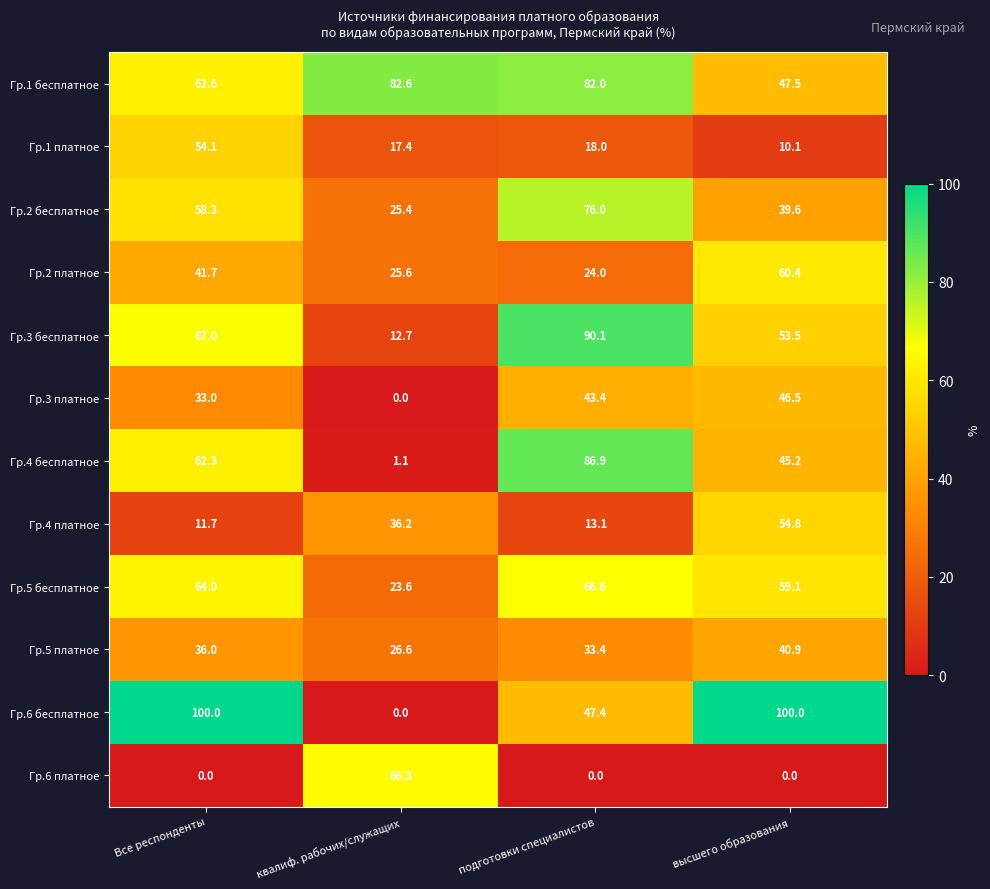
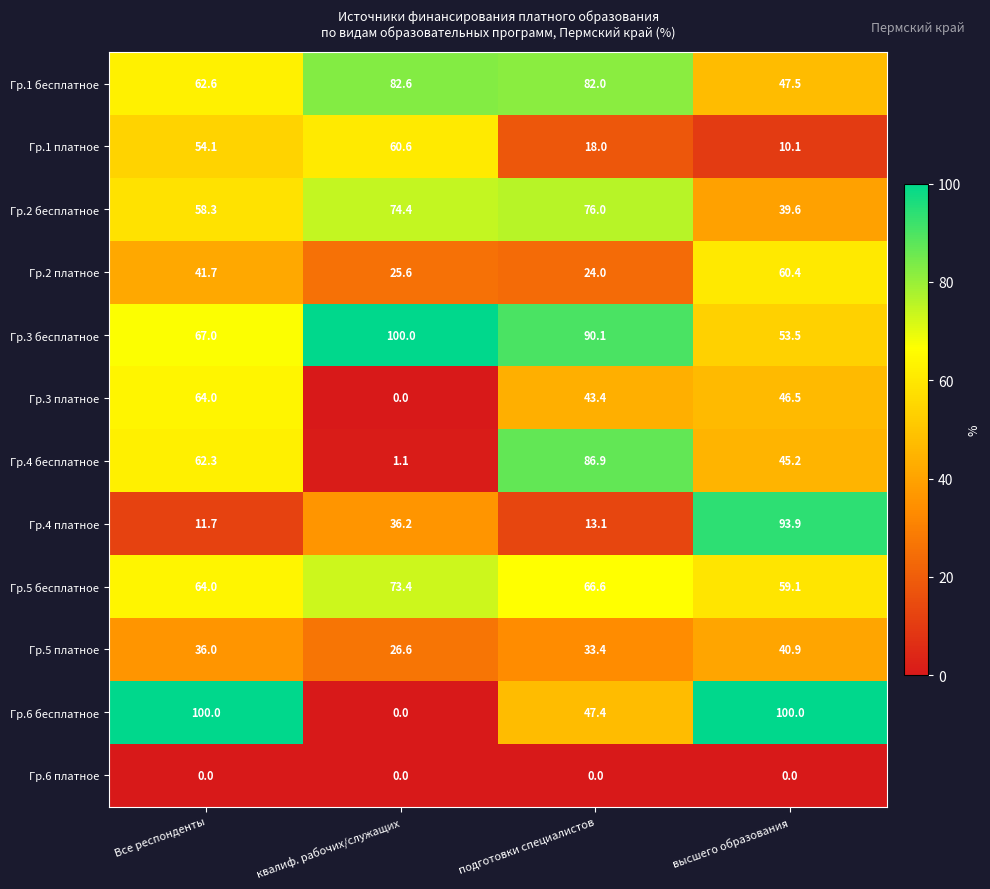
Гр.1 платное, квалиф. рабочих/служащих: 17.4 -> 60.6
Гр.2 бесплатное, квалиф. рабочих/служащих: 25.4 -> 74.4
Гр.3 бесплатное, квалиф. рабочих/служащих: 12.7 -> 100.0
Гр.3 платное, Все респонденты: 33.0 -> 64.0
Гр.4 платное, высшего образования: 54.8 -> 93.9
Гр.5 бесплатное, квалиф. рабочих/служащих: 23.6 -> 73.4
Гр.6 платное, квалиф. рабочих/служащих: 66.3 -> 0.0
